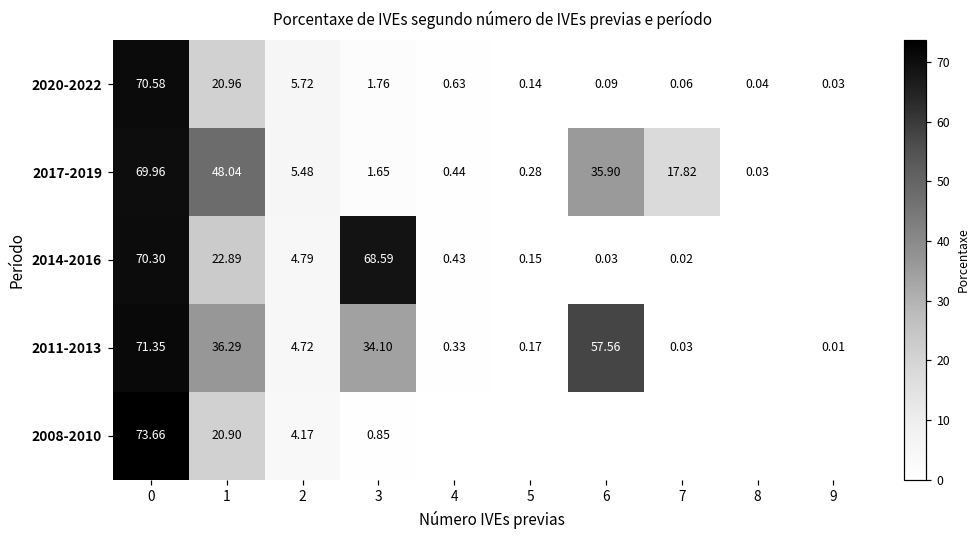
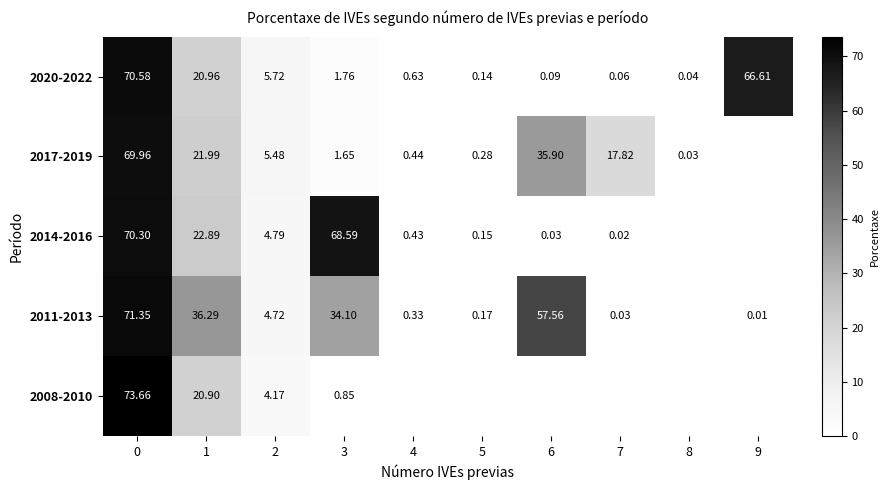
2020-2022, 9: 0.03 -> 66.61
2017-2019, 1: 48.04 -> 21.99
